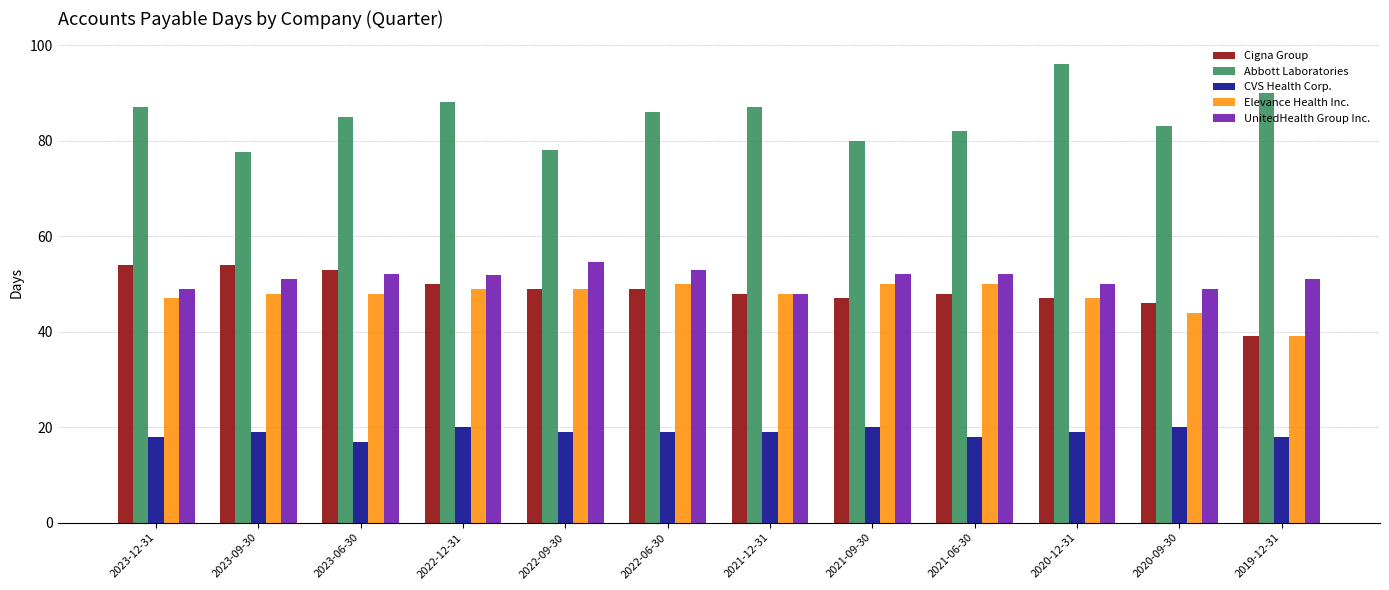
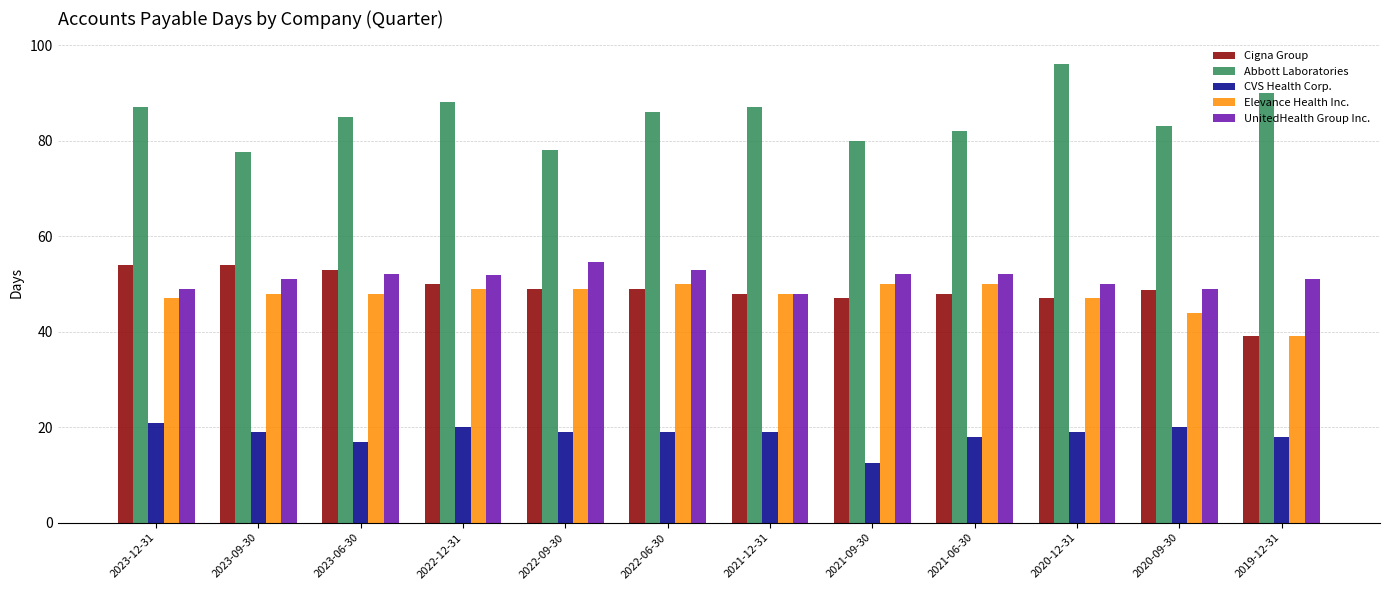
CVS Health Corp., 2023-12-31: 18 -> 21
CVS Health Corp., 2021-09-30: 20 -> 13
Cigna Group, 2020-09-30: 46 -> 49
